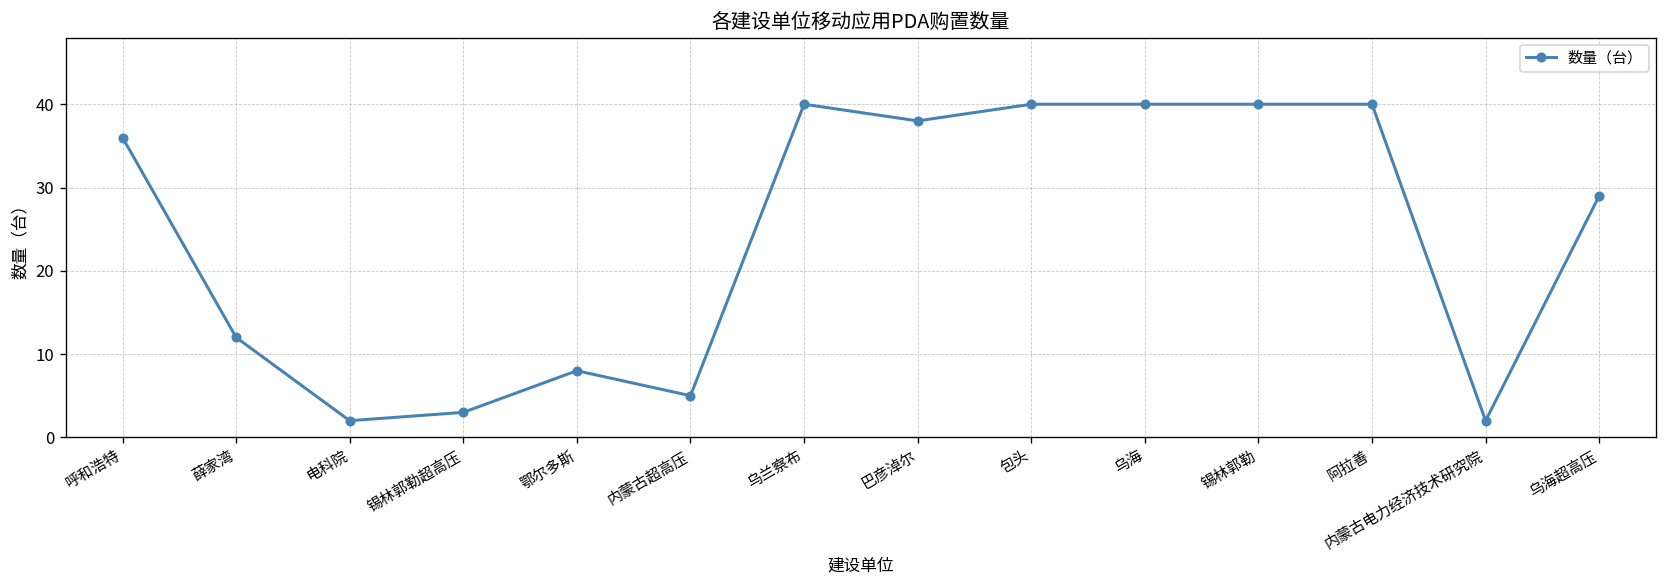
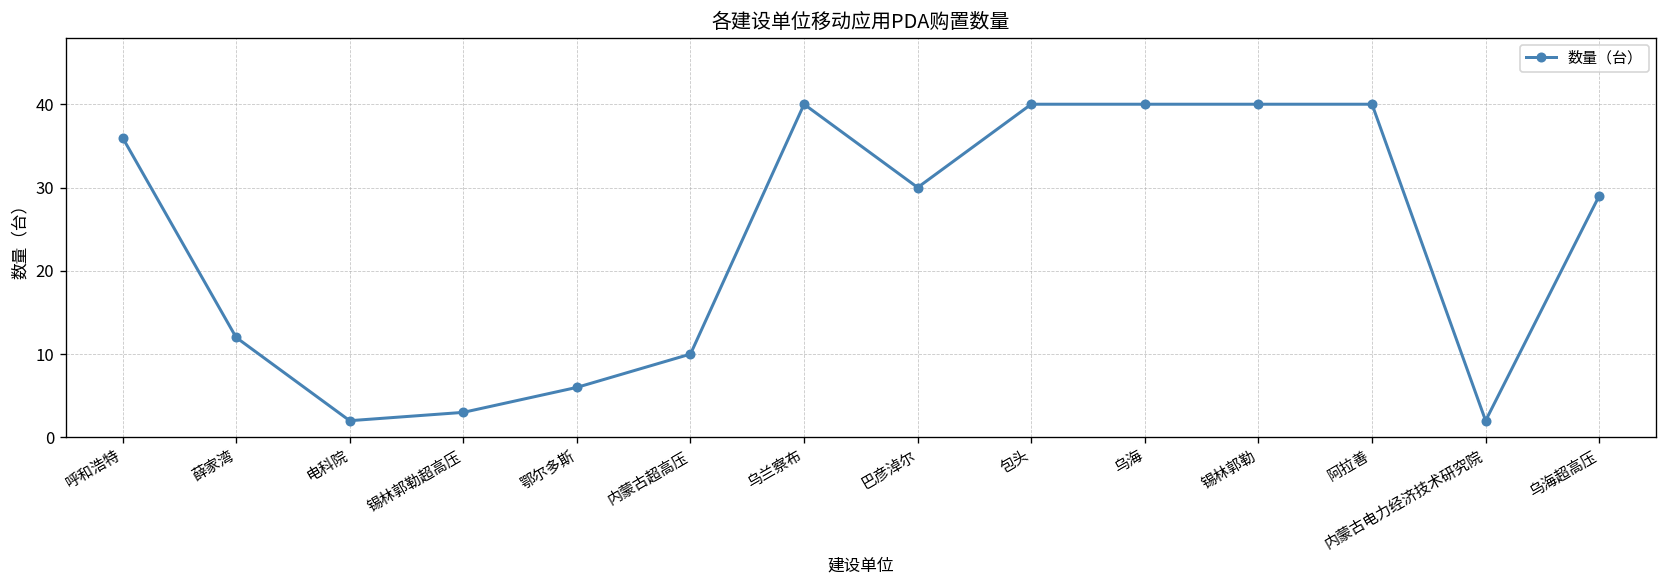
鄂尔多斯: 8 -> 6
内蒙古超高压: 5 -> 10
巴彦淖尔: 38 -> 30
